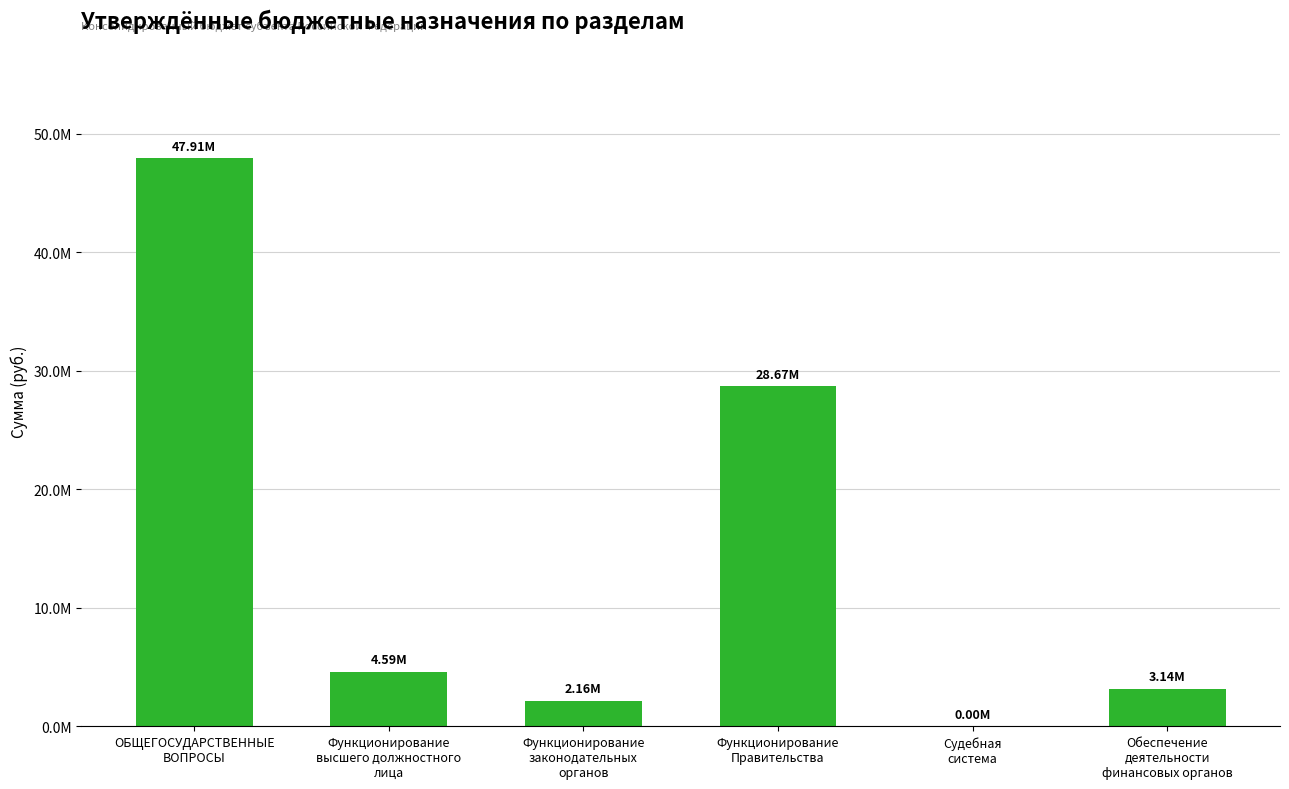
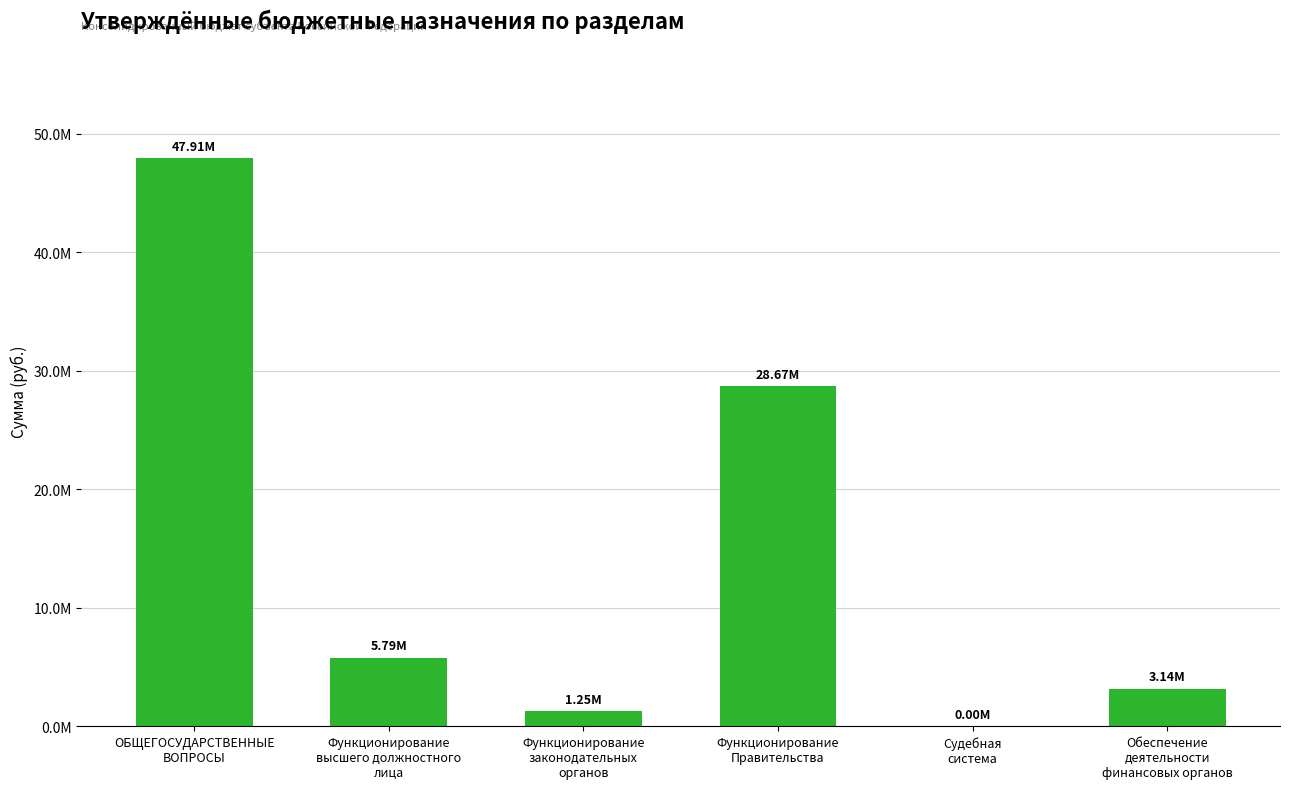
Функционирование высшего должностного лица: 4.59M -> 5.79M
Функционирование законодательных органов: 2.16M -> 1.25M
